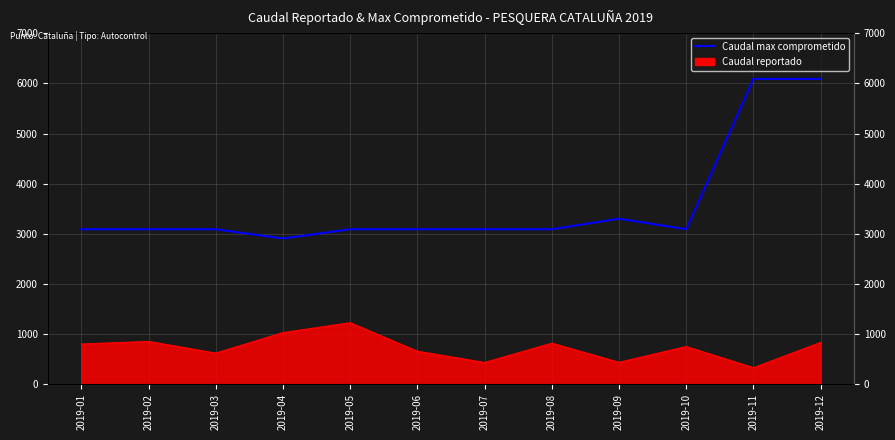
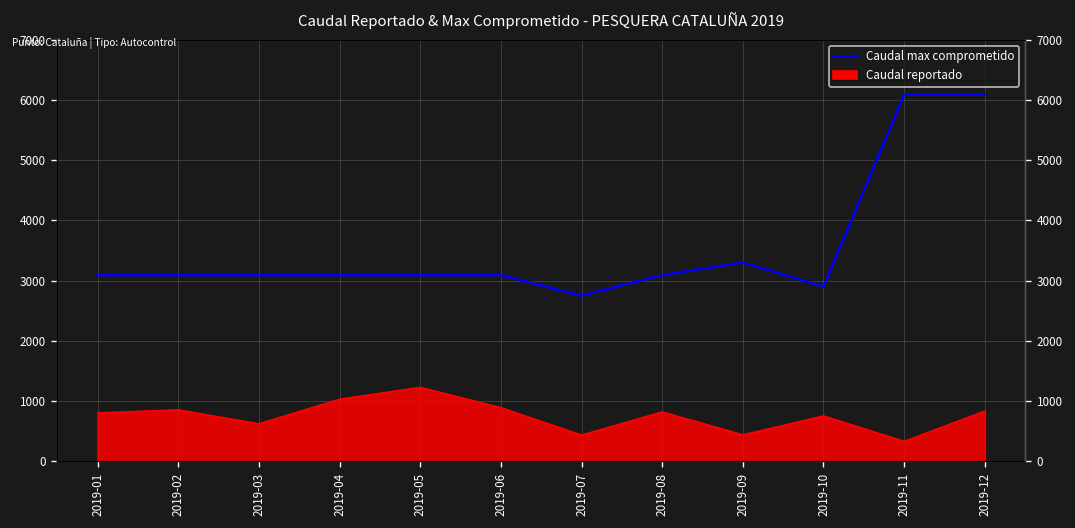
Caudal max comprometido, 2019-04: 2900 -> 3100
Caudal reportado, 2019-06: 700 -> 900
Caudal max comprometido, 2019-07: 3100 -> 2700
Caudal max comprometido, 2019-10: 3100 -> 2900
